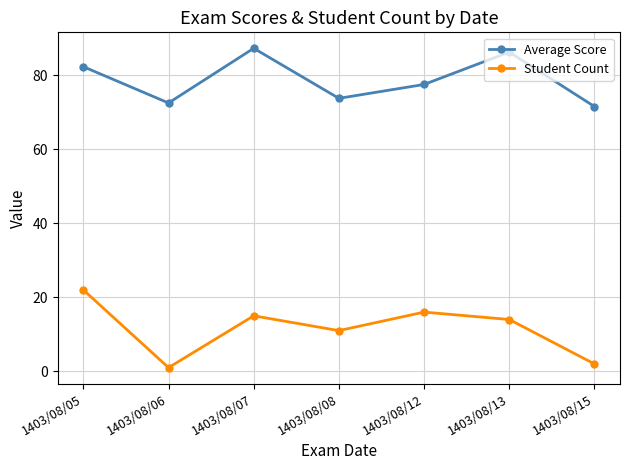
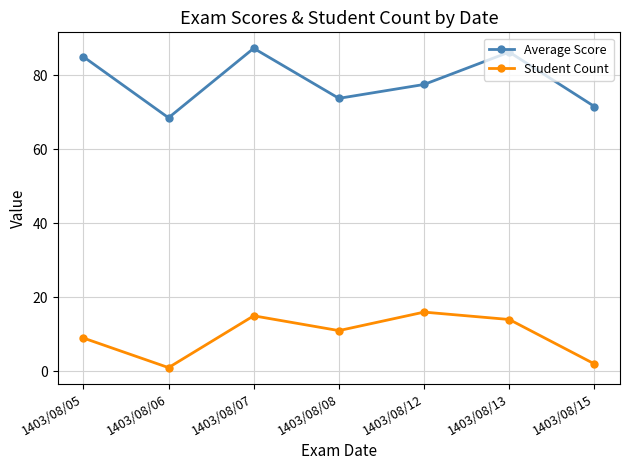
Average Score, 1403/08/05: 82 -> 85
Student Count, 1403/08/05: 22 -> 9
Average Score, 1403/08/06: 73 -> 69
